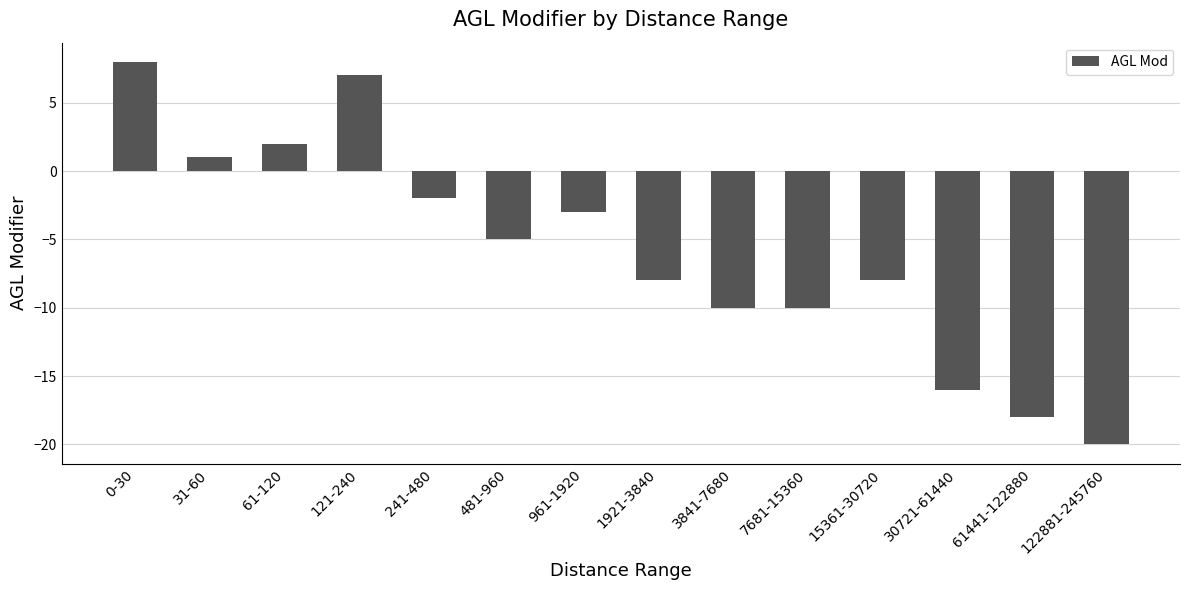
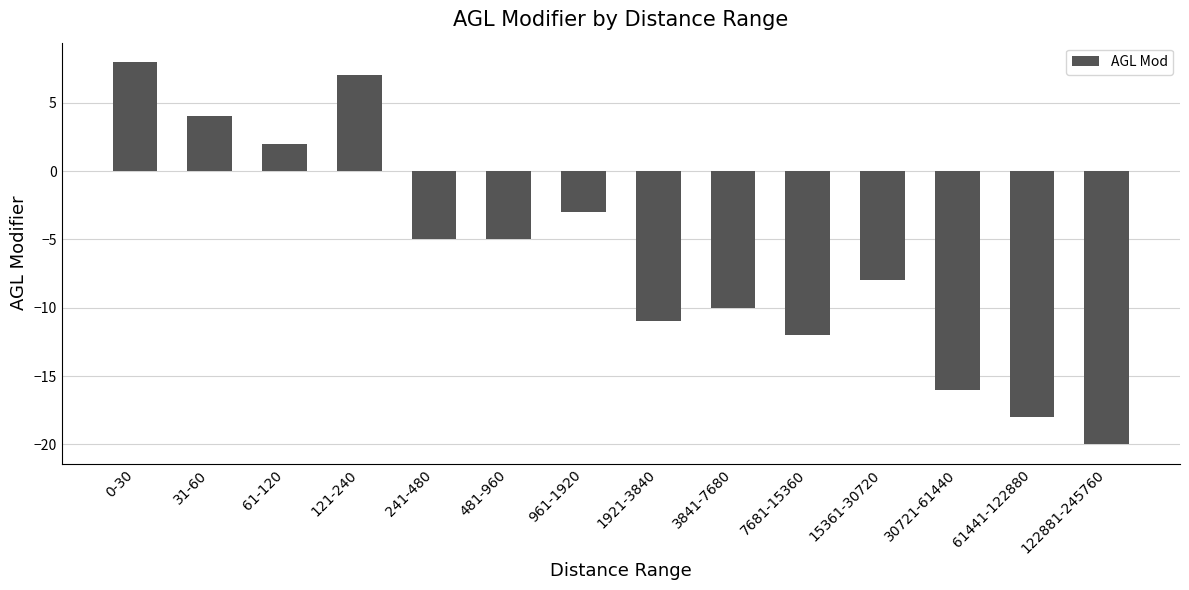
31-60: 1 -> 4
241-480: -2 -> -5
1921-3840: -8 -> -11
7681-15360: -10 -> -12
